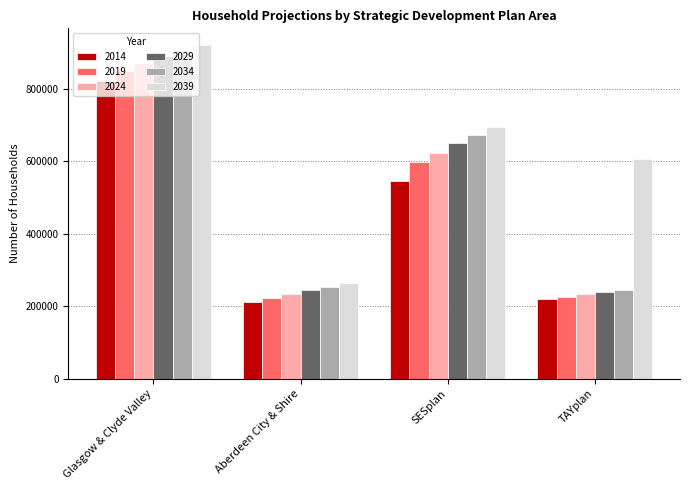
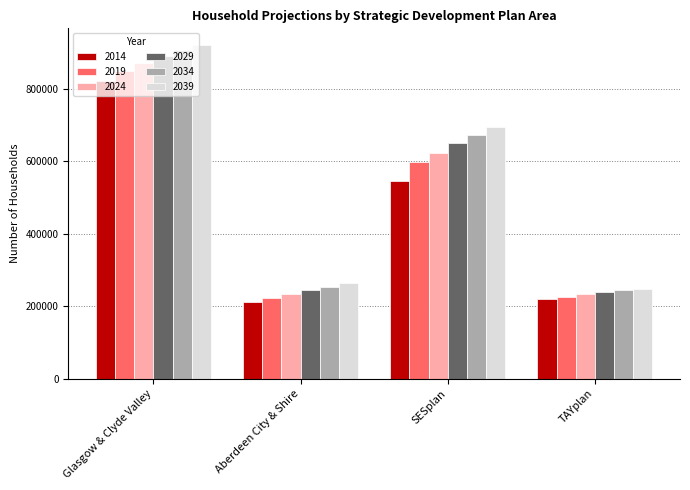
2039, TAYplan: 610000 -> 250000
